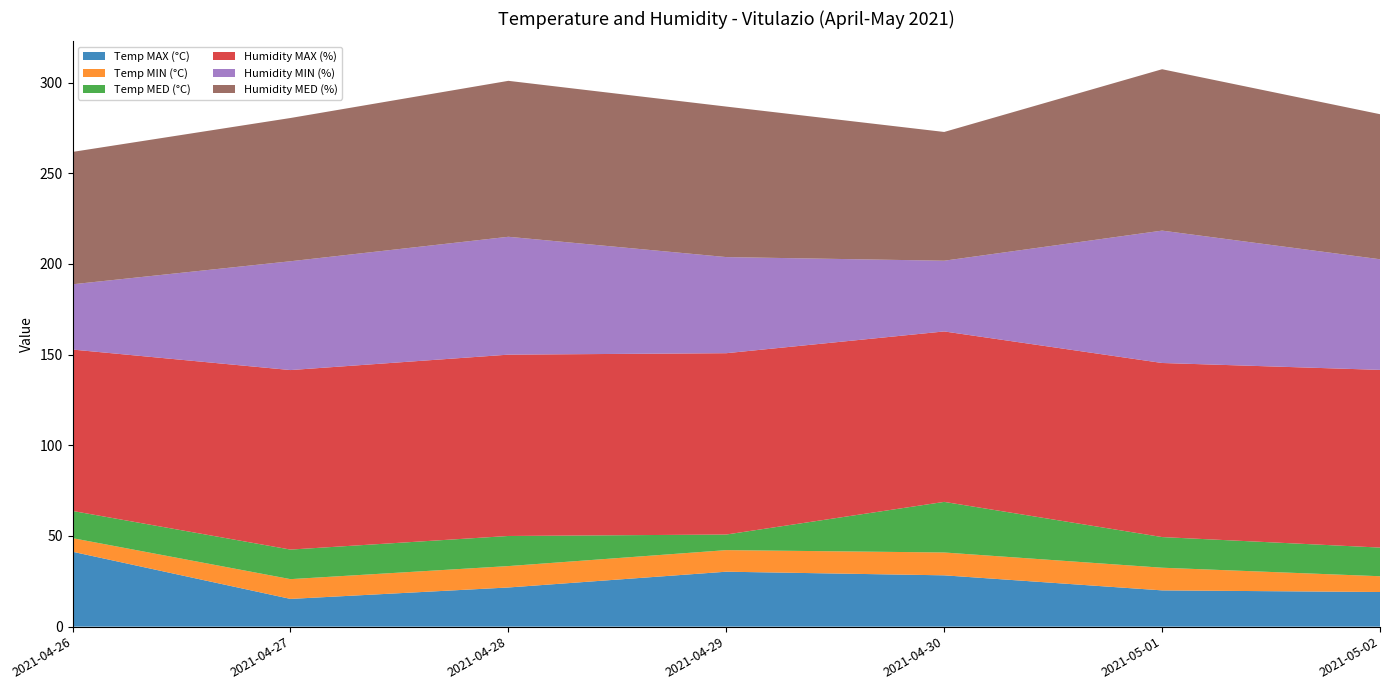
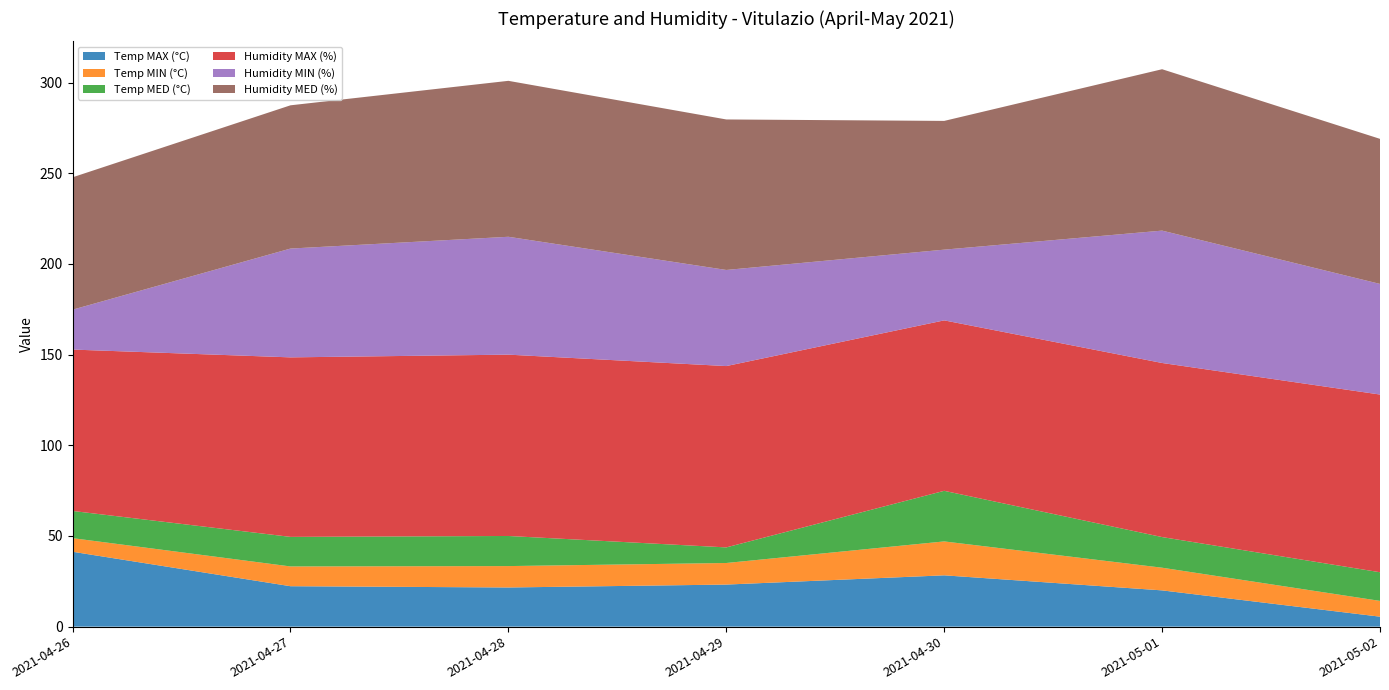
Humidity MIN (%), 2021-04-26: 36 -> 22
Temp MAX (°C), 2021-04-27: 15 -> 22
Temp MAX (°C), 2021-04-29: 30 -> 23
Temp MIN (°C), 2021-04-30: 13 -> 19
Temp MAX (°C), 2021-05-02: 19 -> 6
